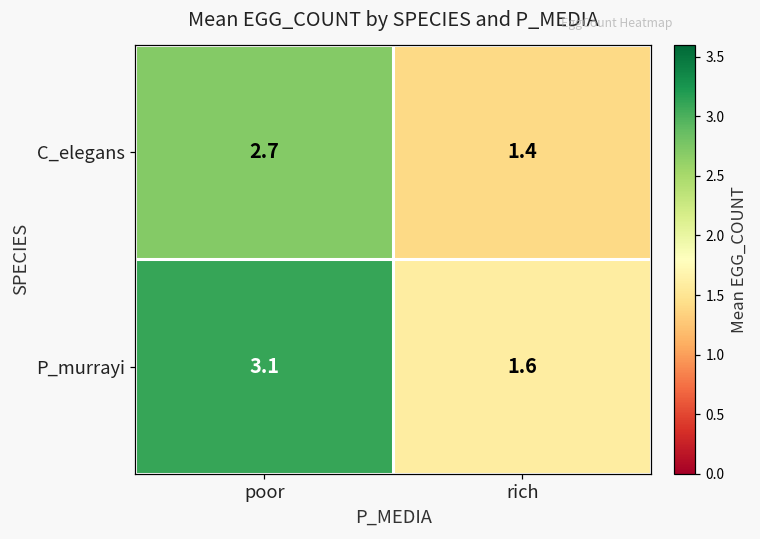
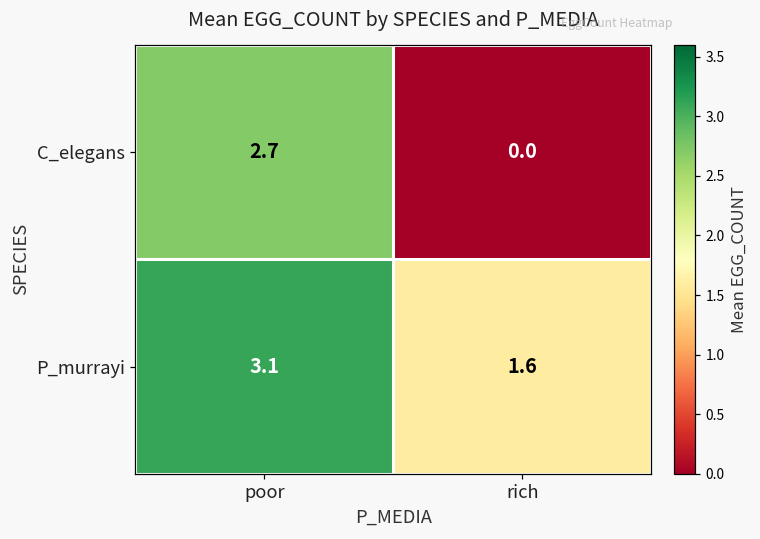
C_elegans, rich: 1.4 -> 0.0
